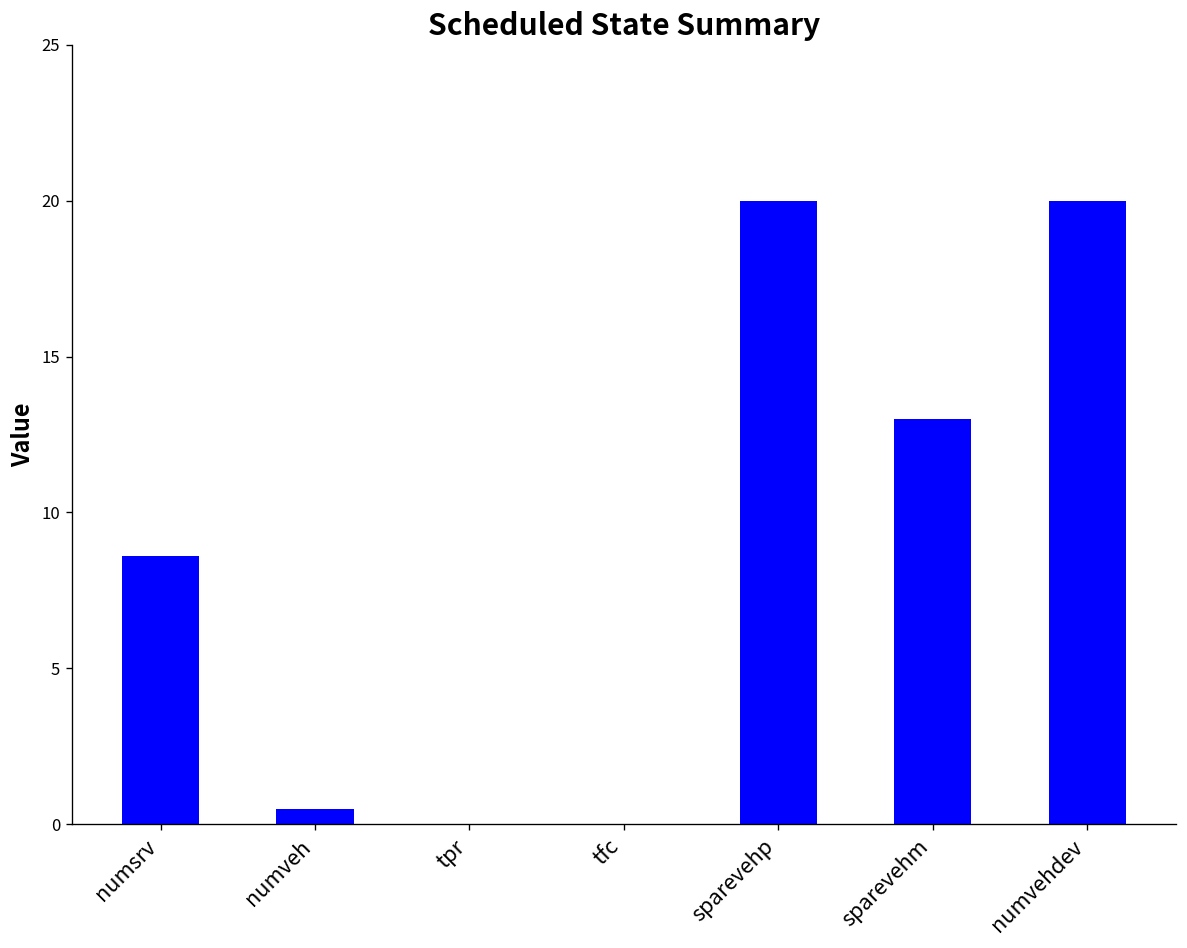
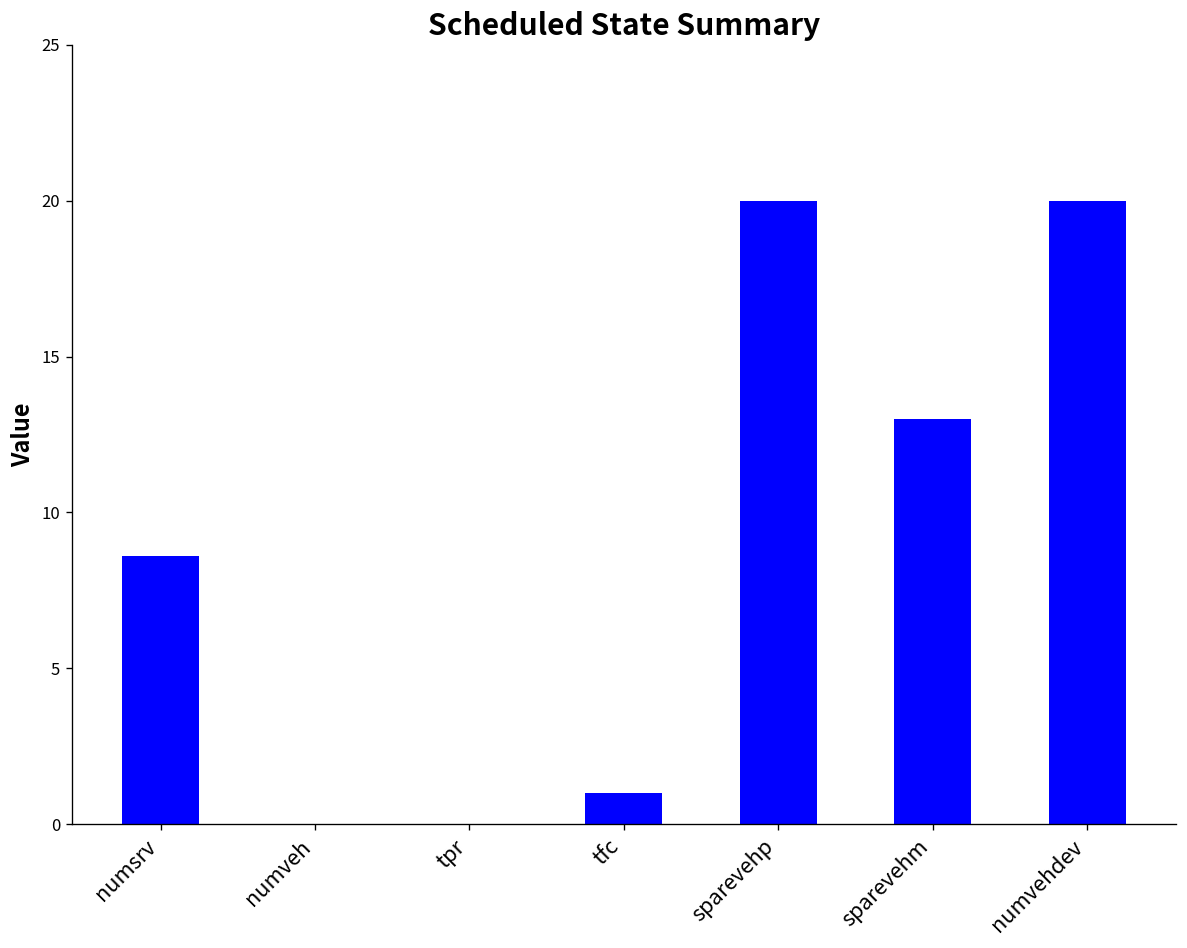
numveh: 0.5 -> 0.0
tfc: 0 -> 1
